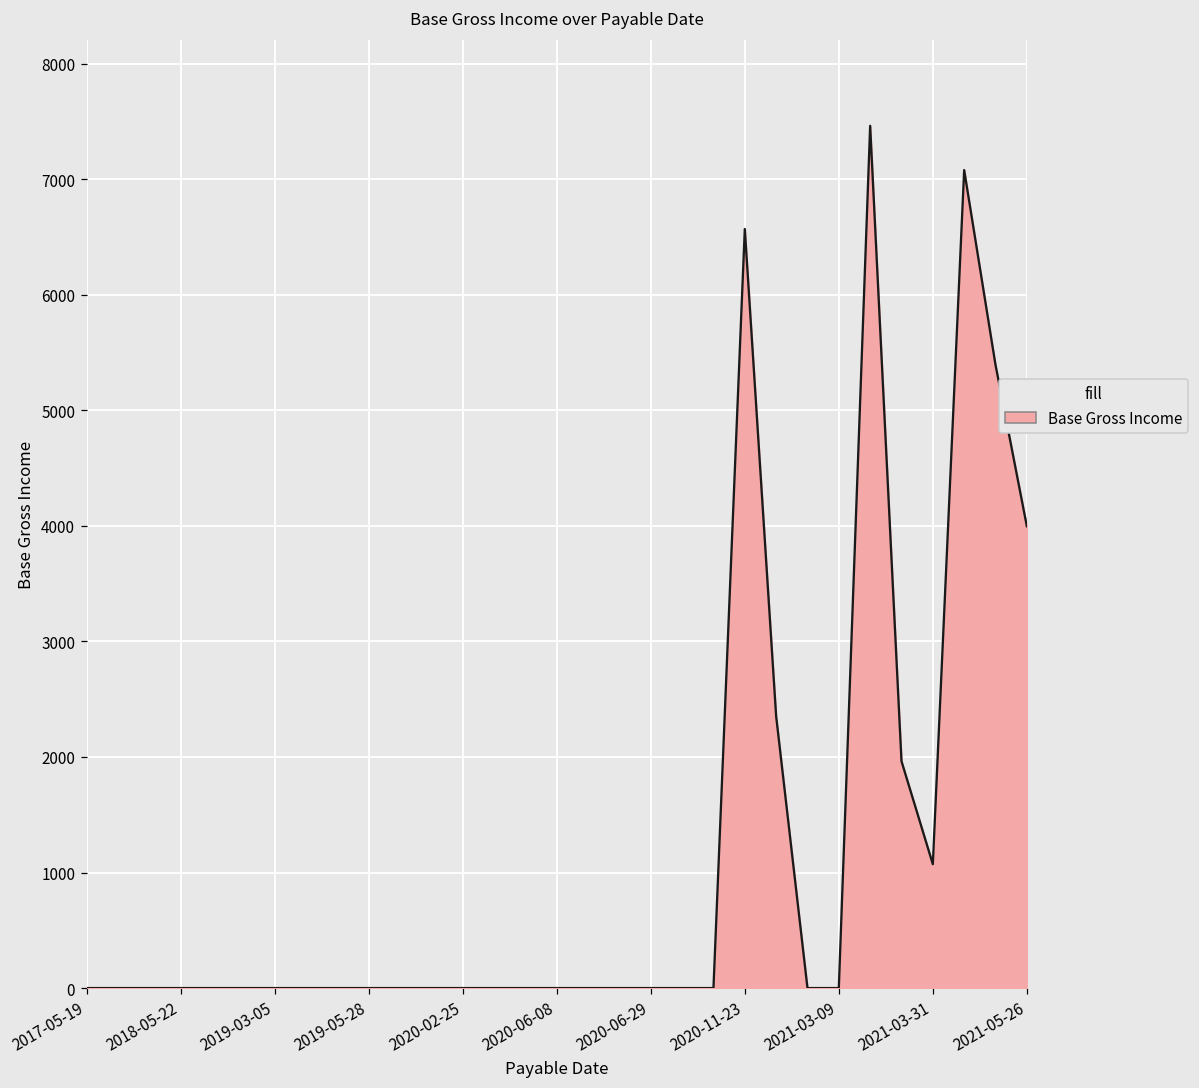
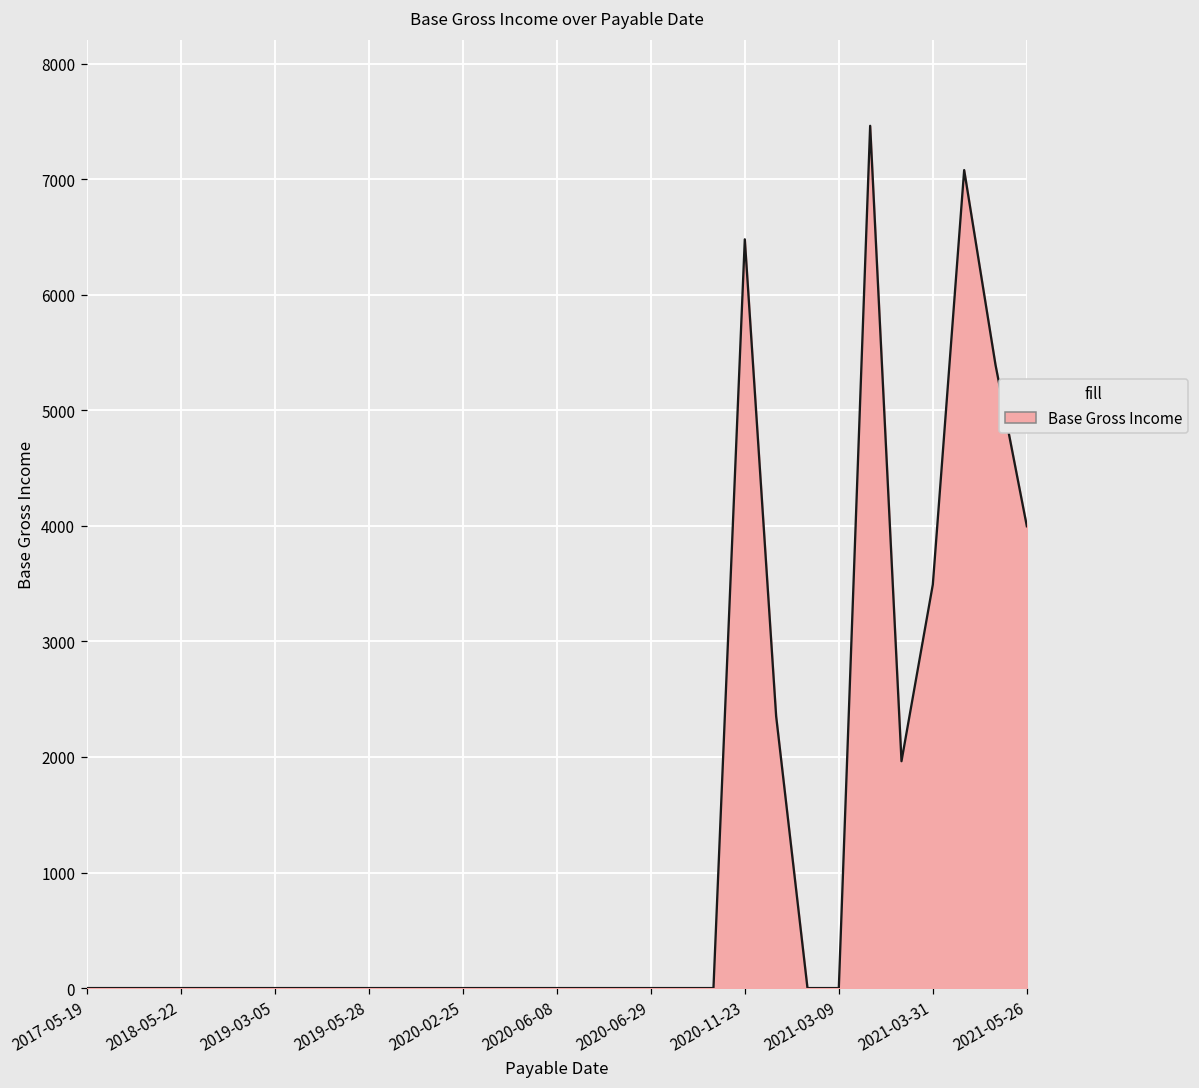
2020-11-23: 6570 -> 6480
2021-03-31: 1070 -> 3490
